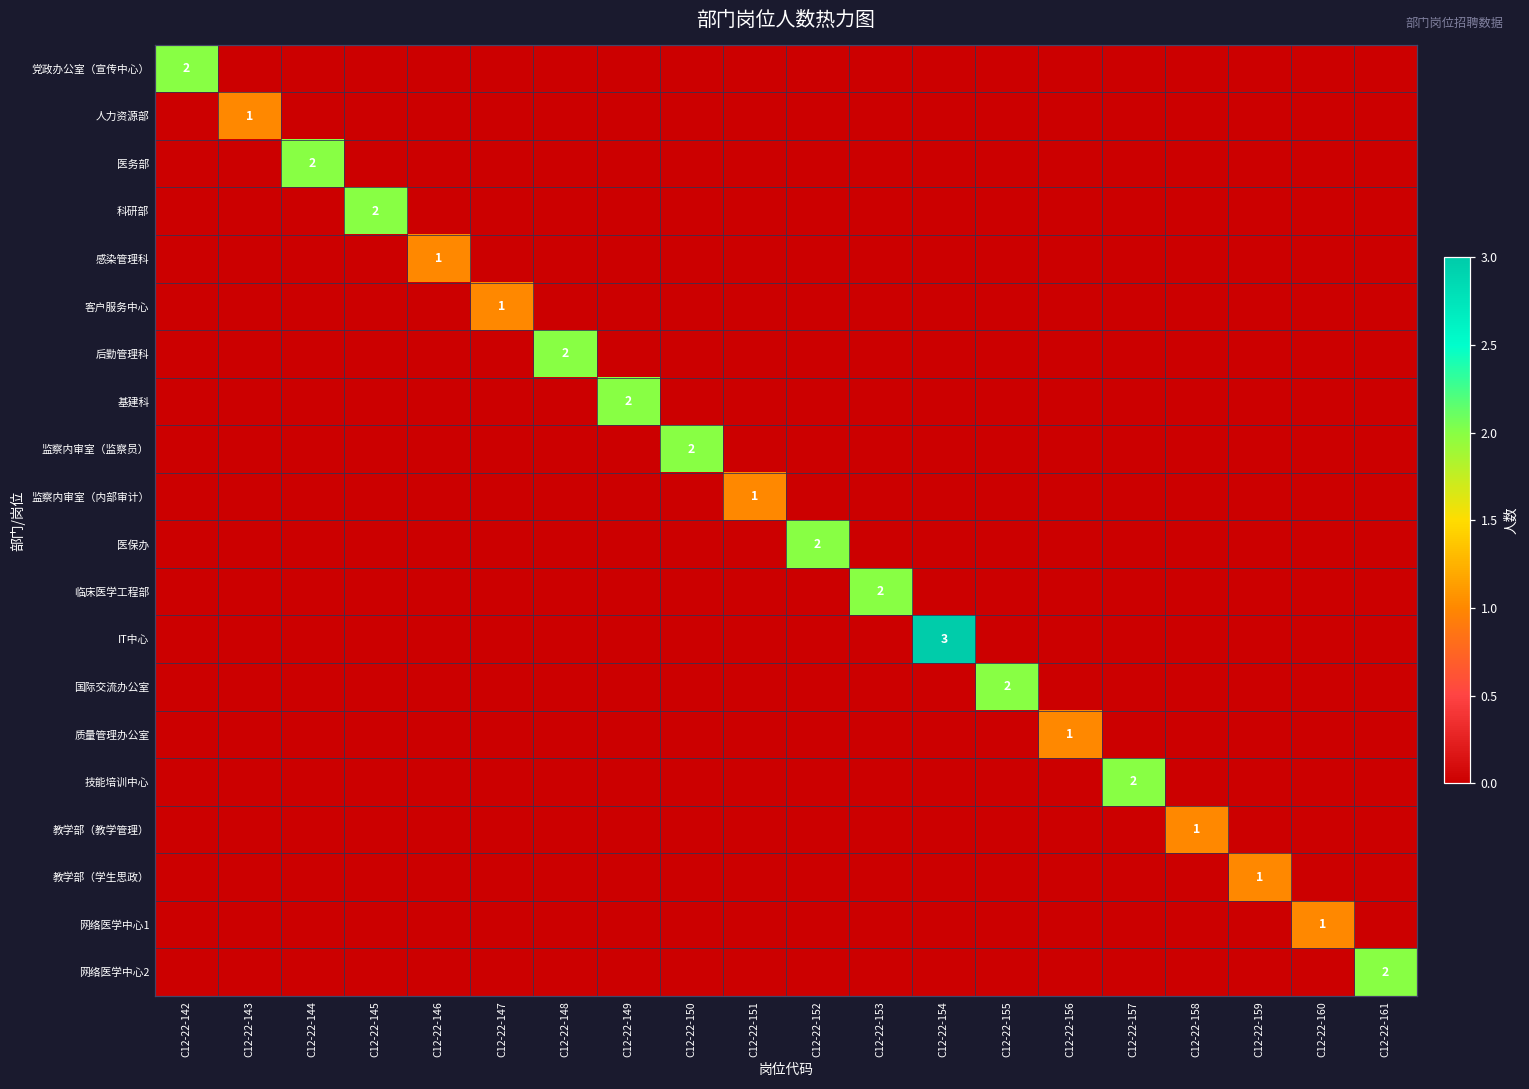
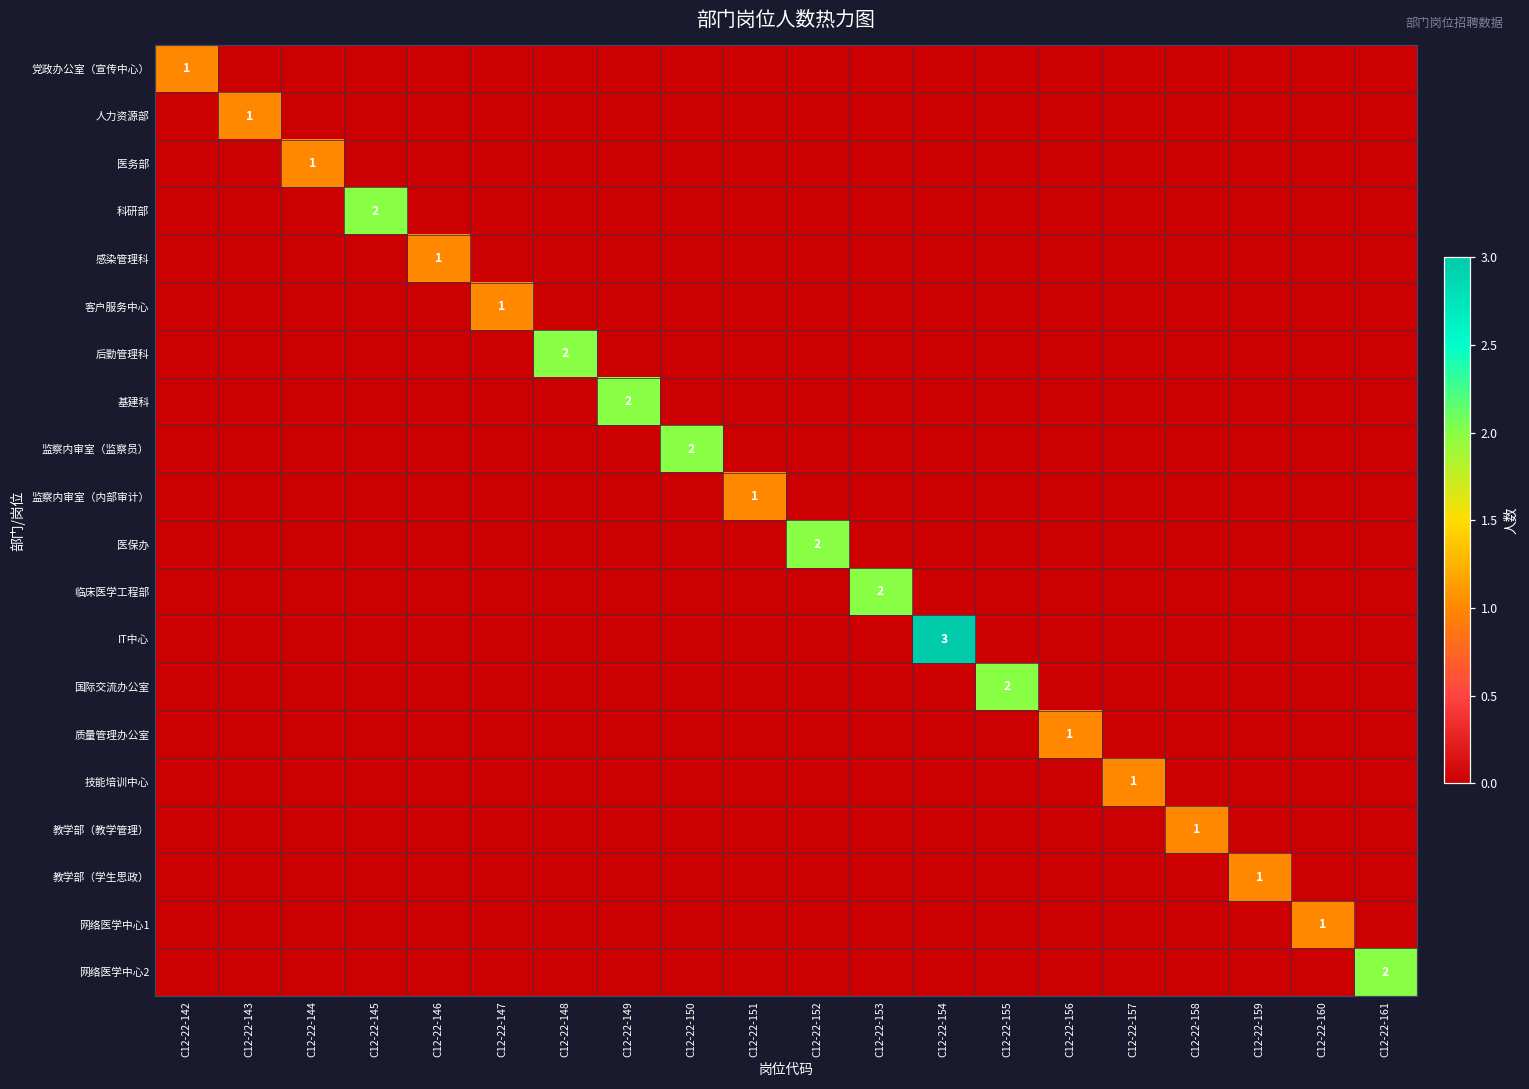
党政办公室（宣传中心）, C12-22-142: 2 -> 1
医务部, C12-22-144: 2 -> 1
技能培训中心, C12-22-157: 2 -> 1
